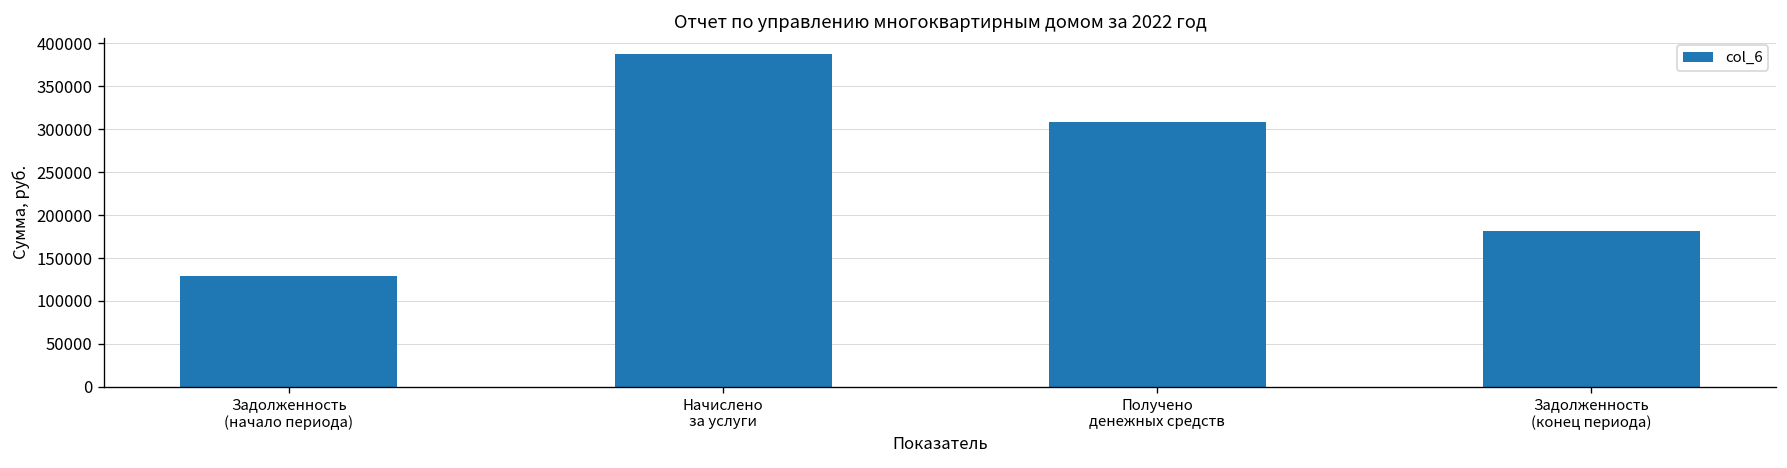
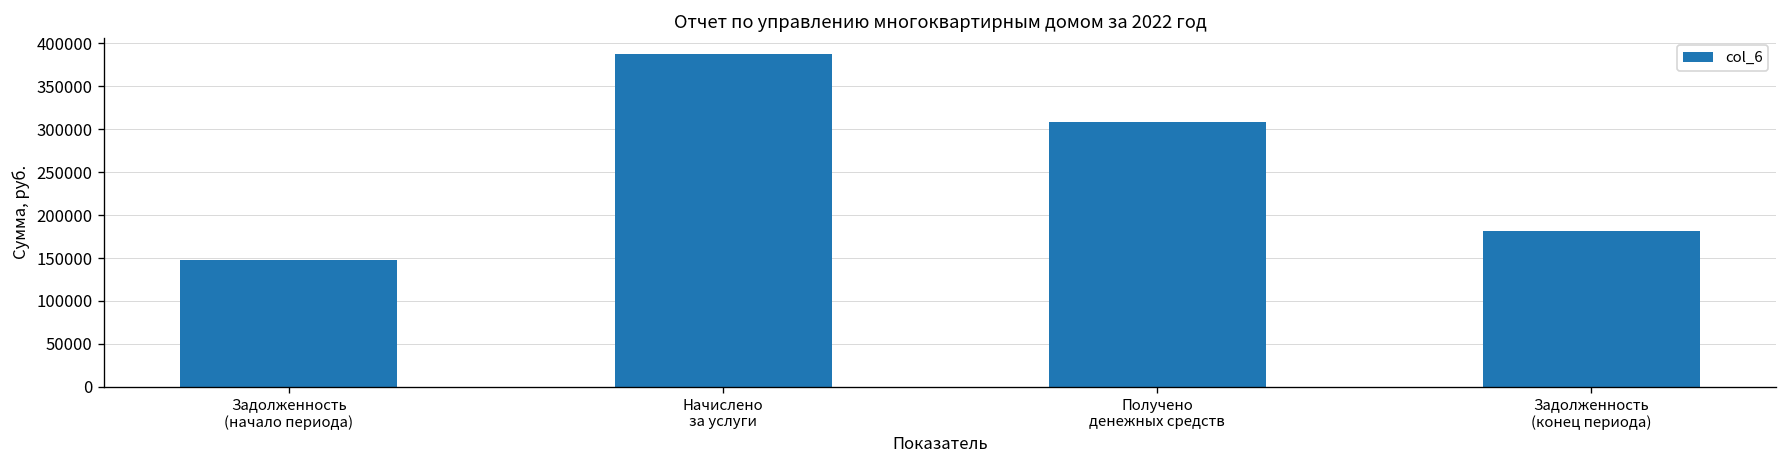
Задолженность (начало периода): 130000 -> 150000
